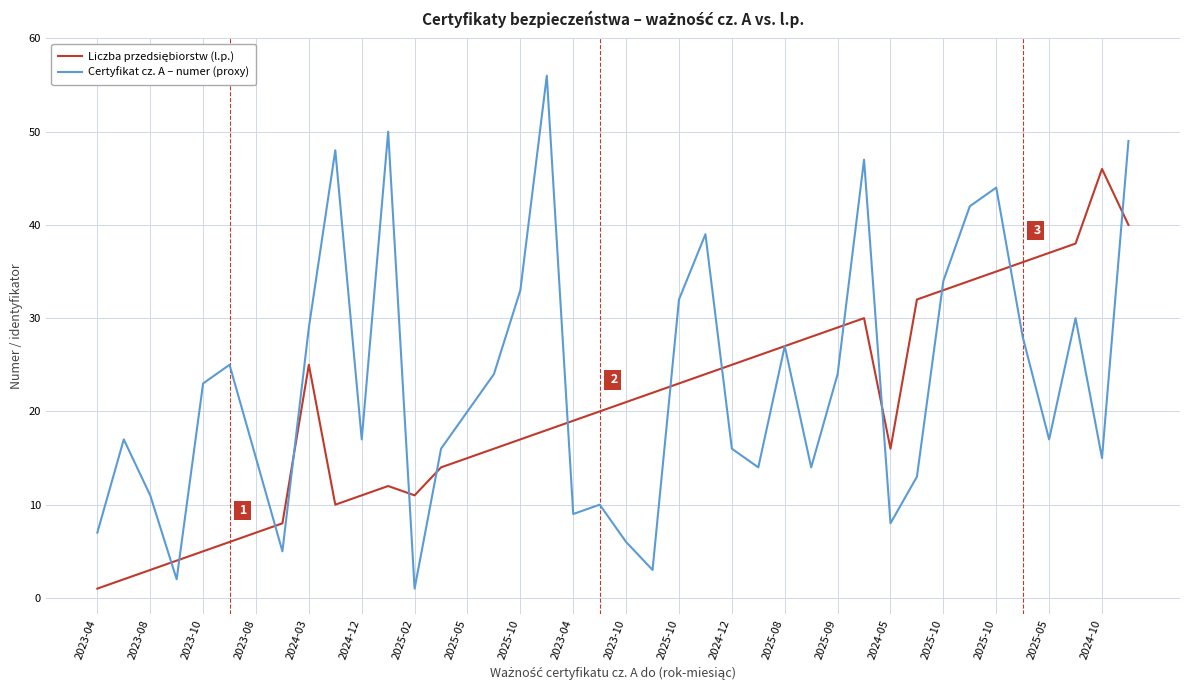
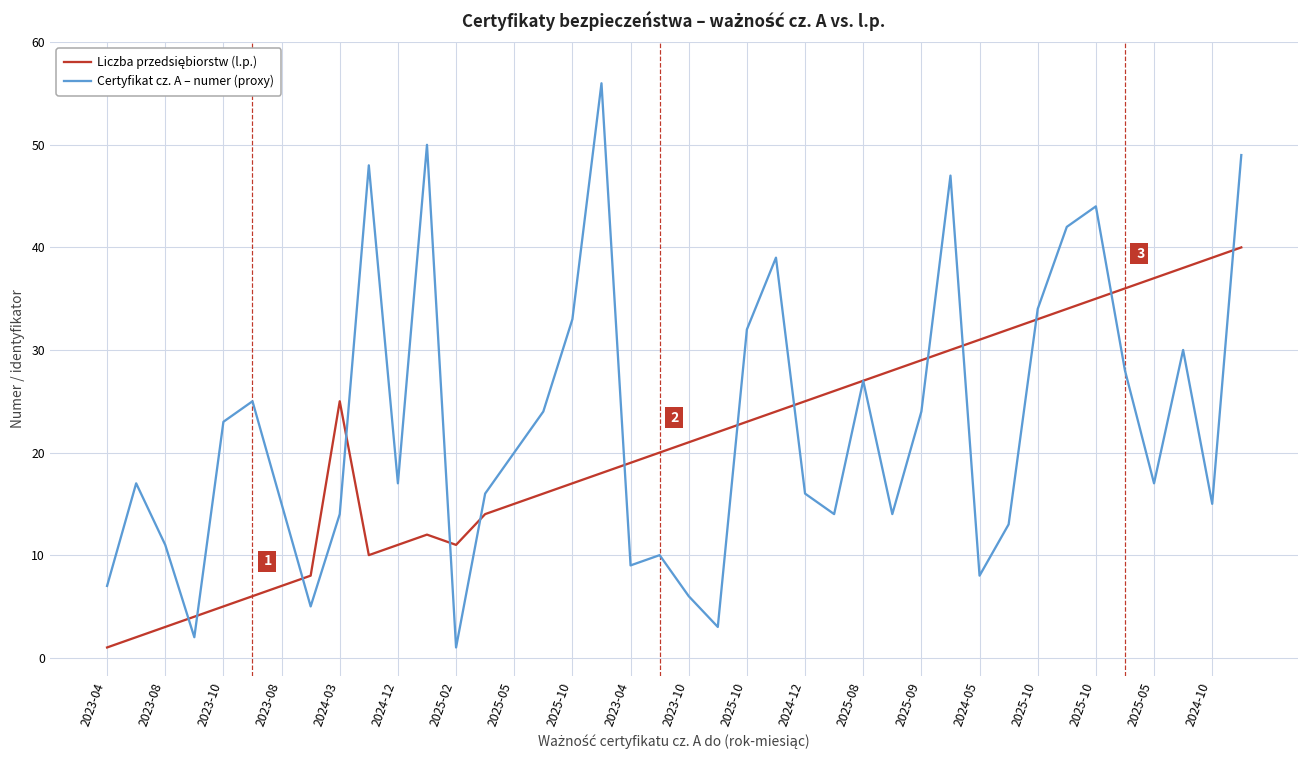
Certyfikat cz. A – numer (proxy), 2024-03: 29 -> 14
Liczba przedsiębiorstw (l.p.), 2024-05: 16 -> 31
Liczba przedsiębiorstw (l.p.), 2024-10: 46 -> 39
